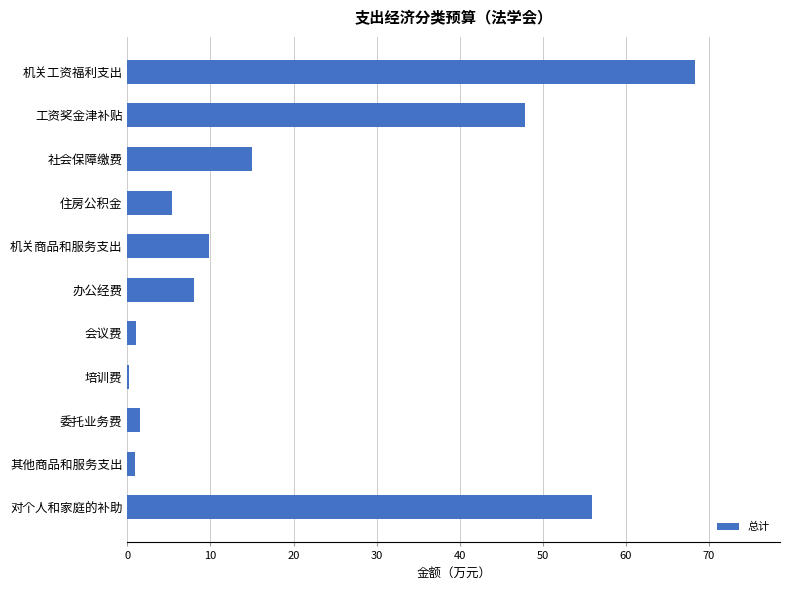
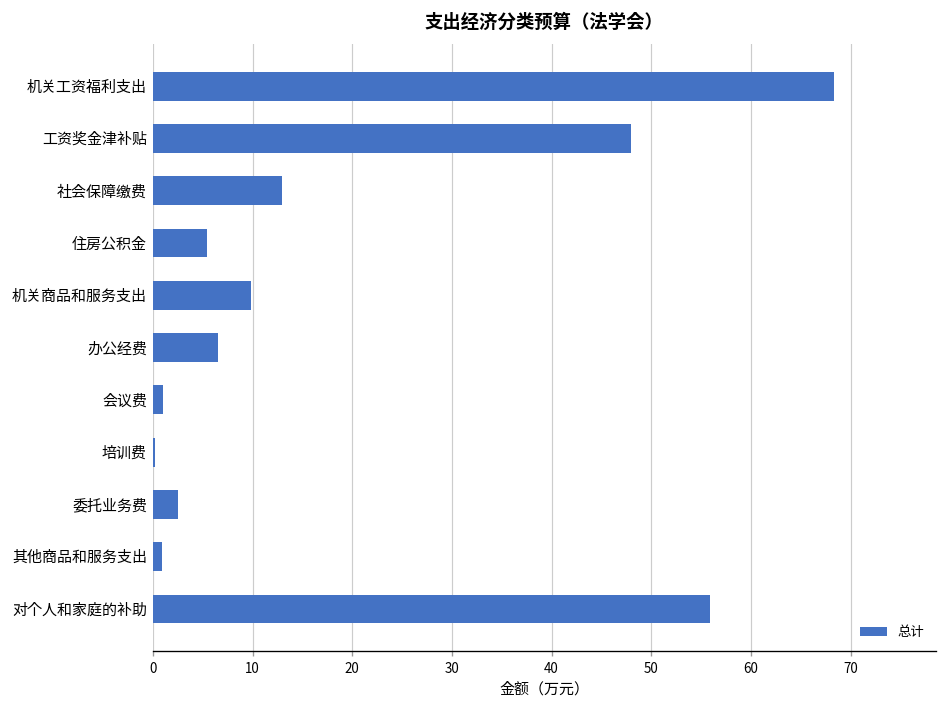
社会保障缴费: 15 -> 13
办公经费: 8 -> 7
委托业务费: 2 -> 3
